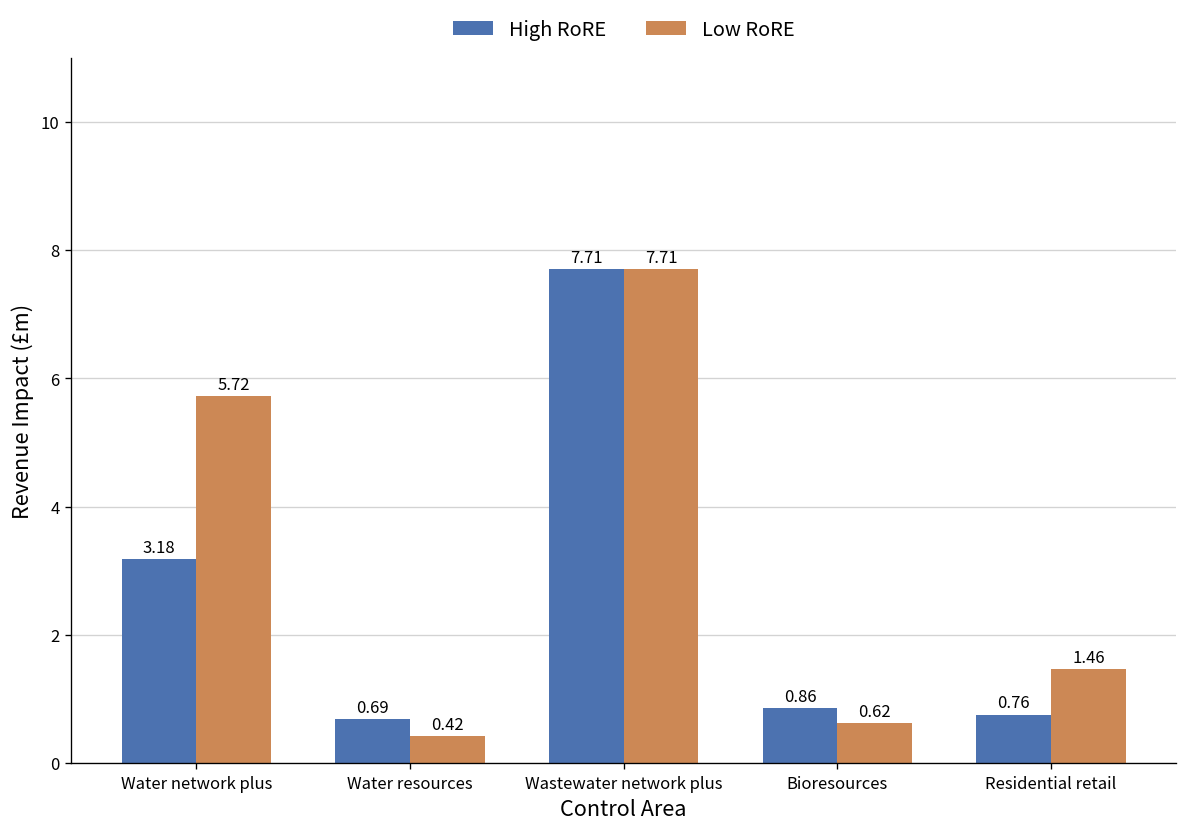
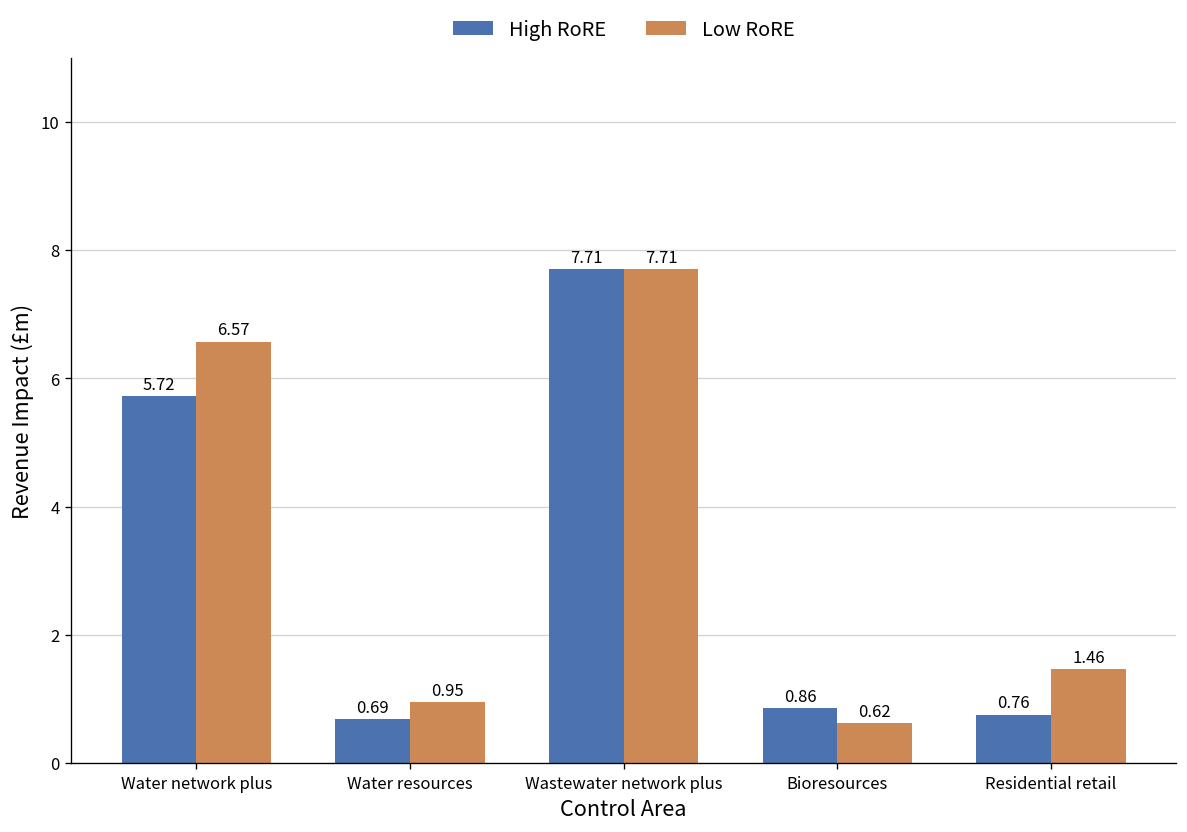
High RoRE, Water network plus: 3.18 -> 5.72
Low RoRE, Water network plus: 5.72 -> 6.57
Low RoRE, Water resources: 0.42 -> 0.95
